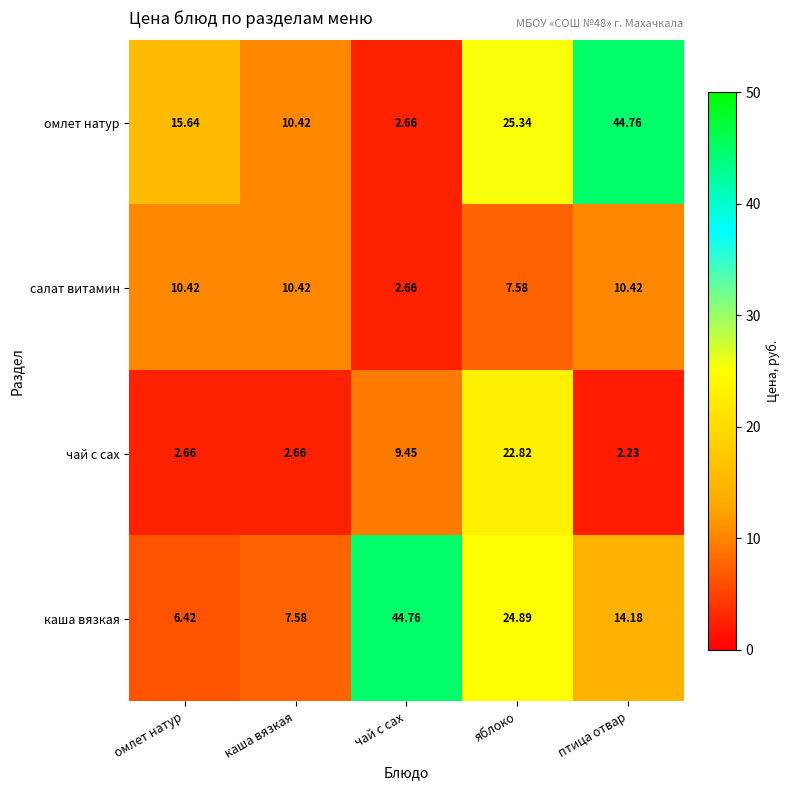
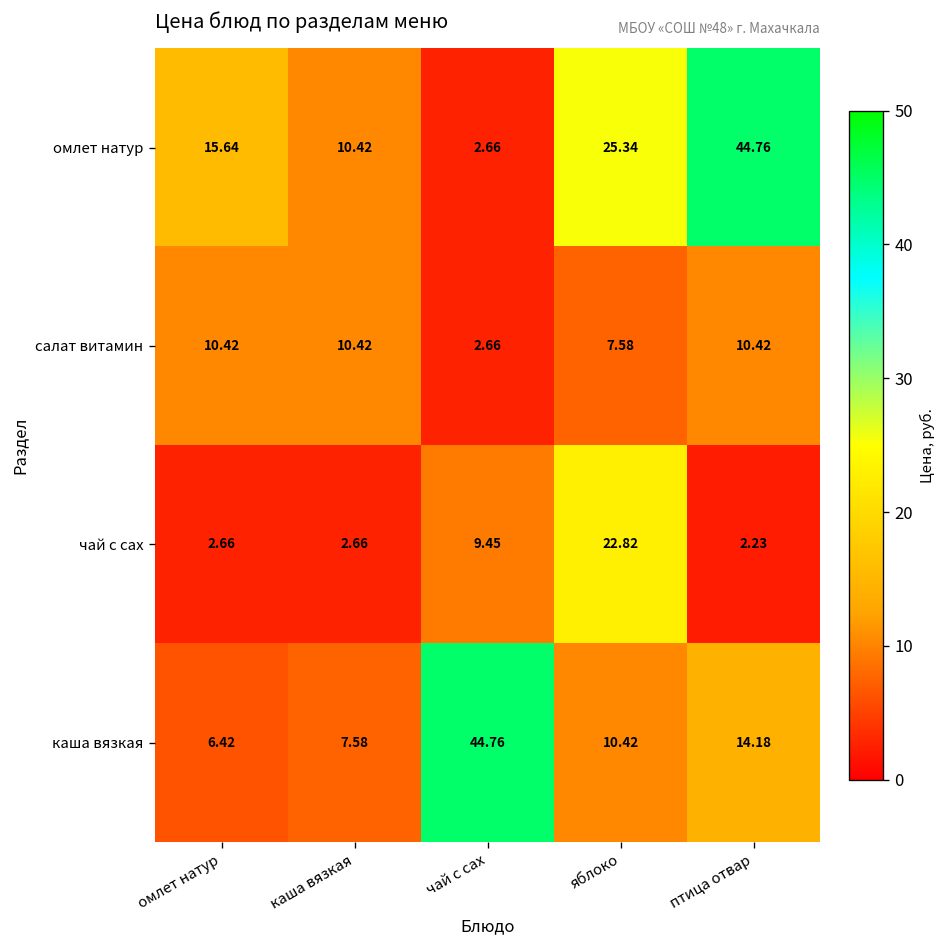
каша вязкая, яблоко: 24.89 -> 10.42
